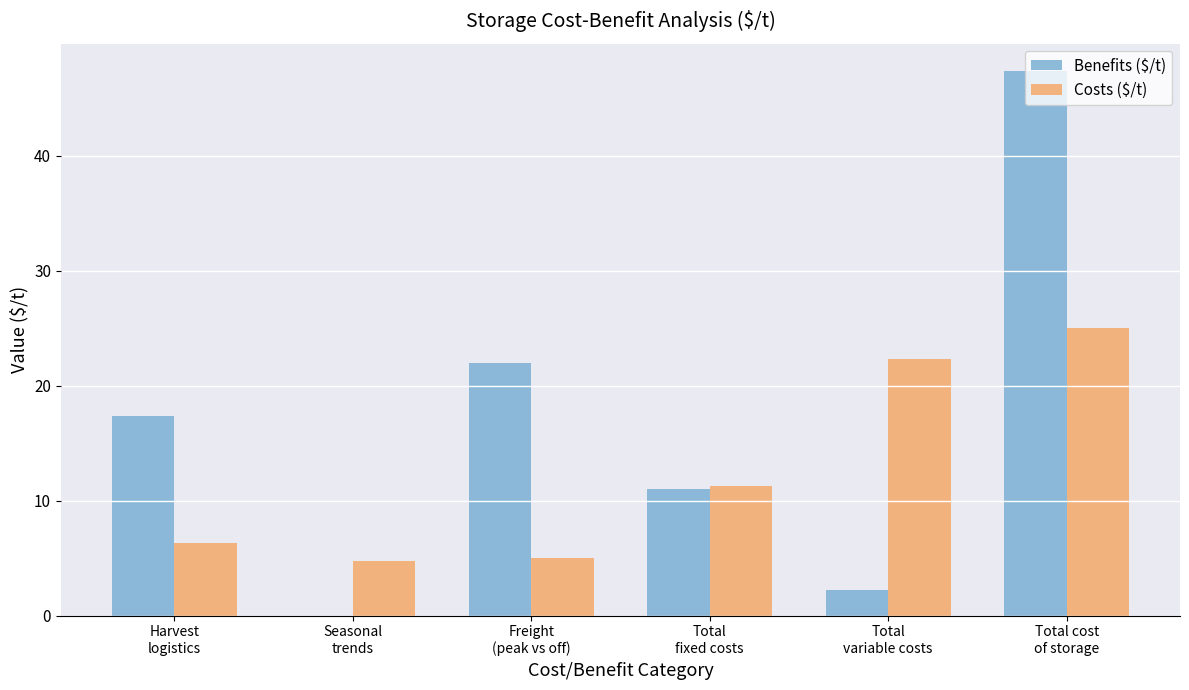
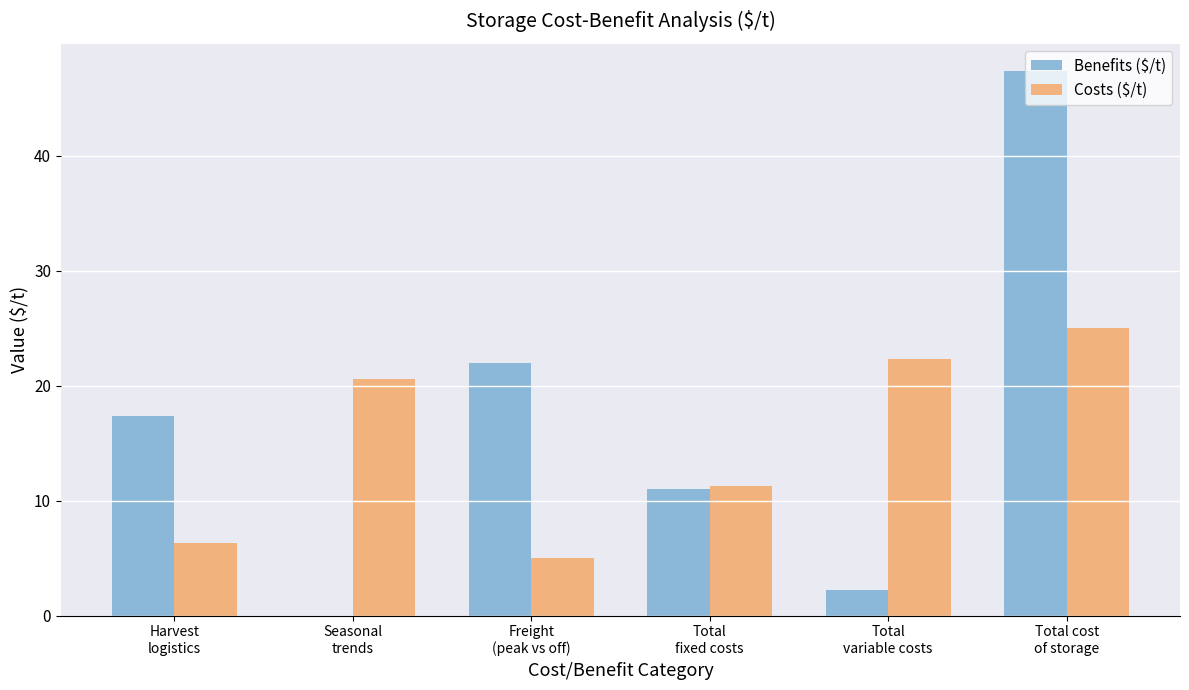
Costs ($/t), Seasonal trends: 4.8 -> 20.6
